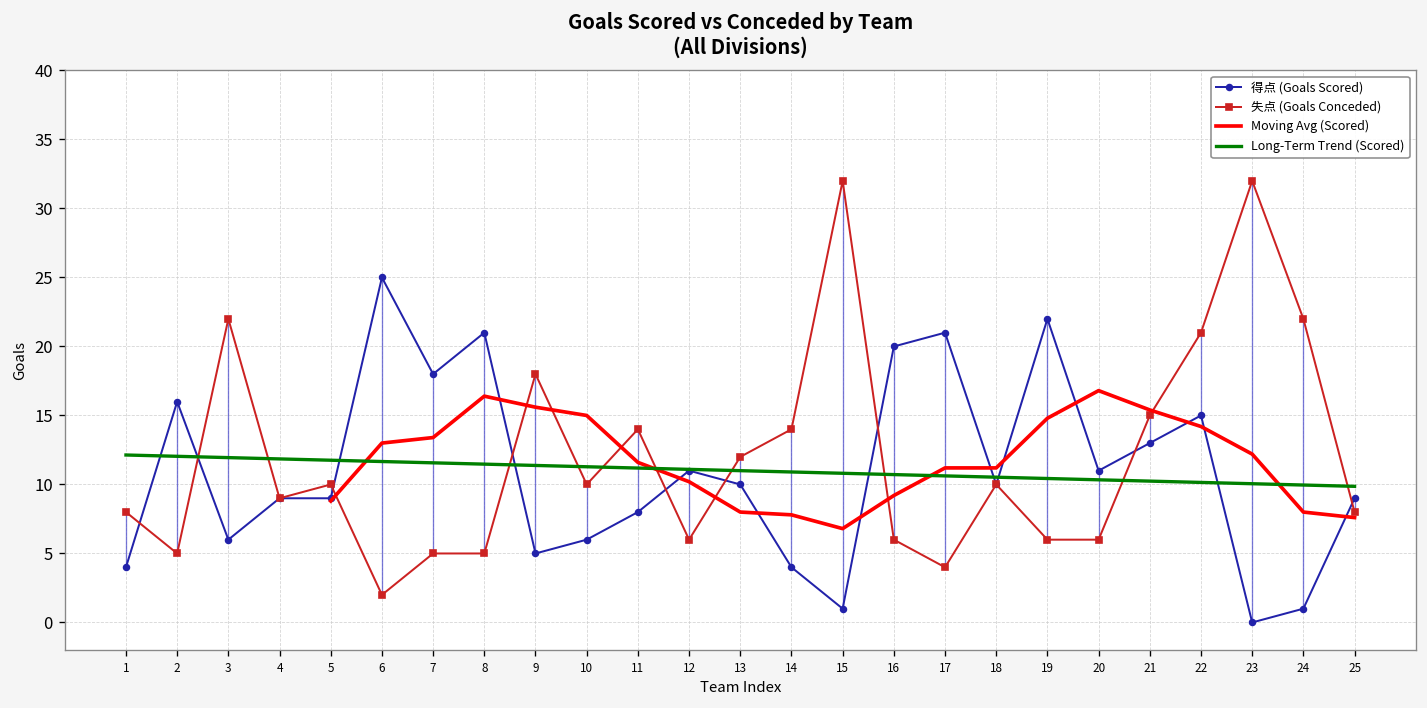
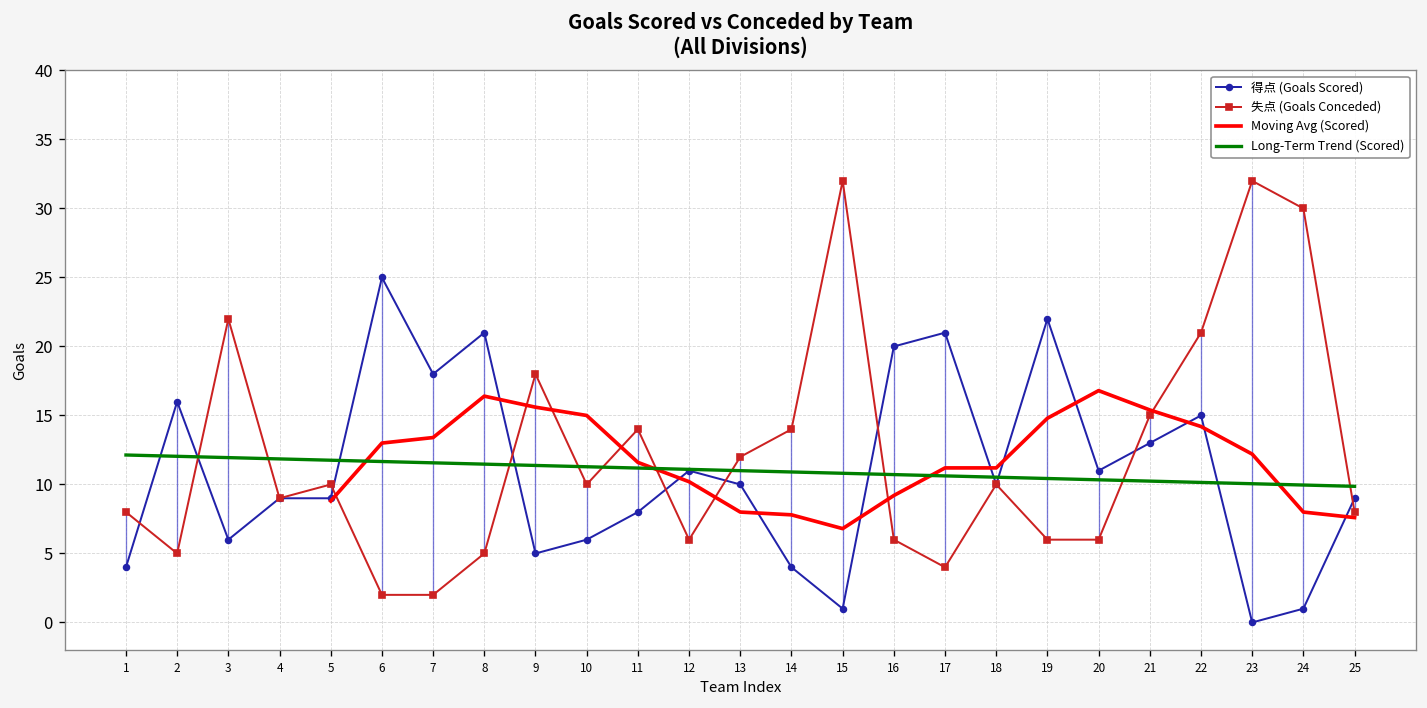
失点 (Goals Conceded), 7: 5 -> 2
失点 (Goals Conceded), 24: 22 -> 30
